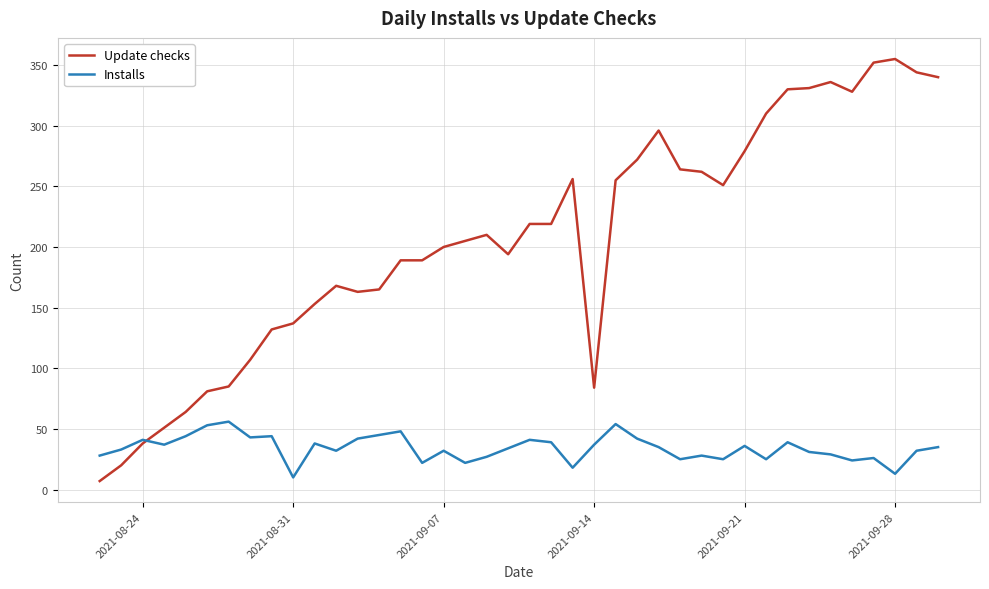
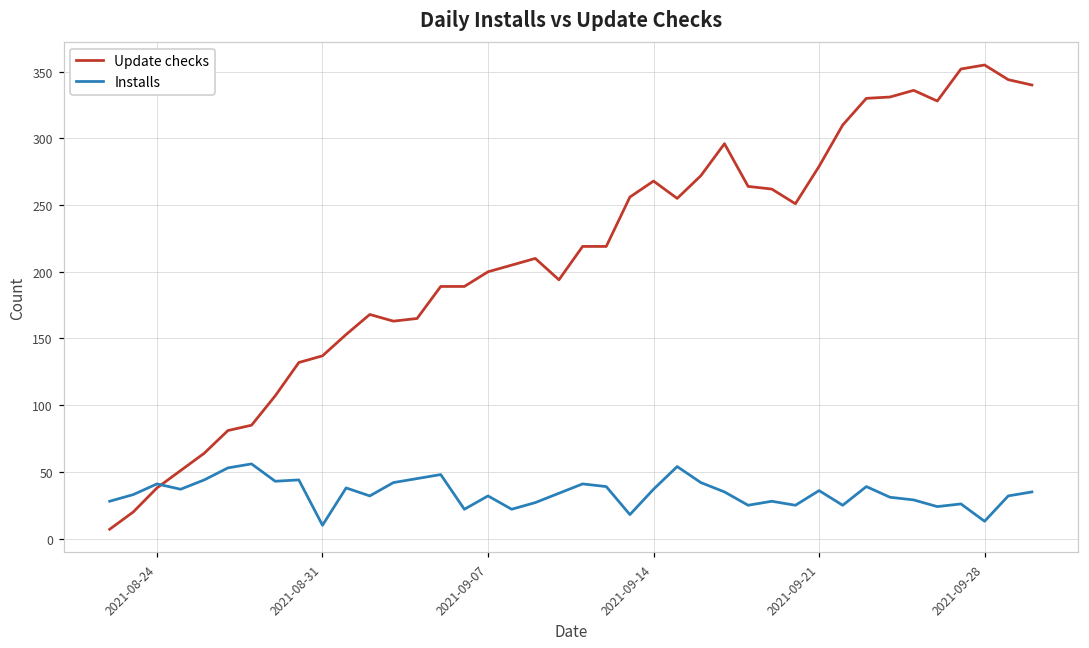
Update checks, 2021-09-14: 84 -> 268
